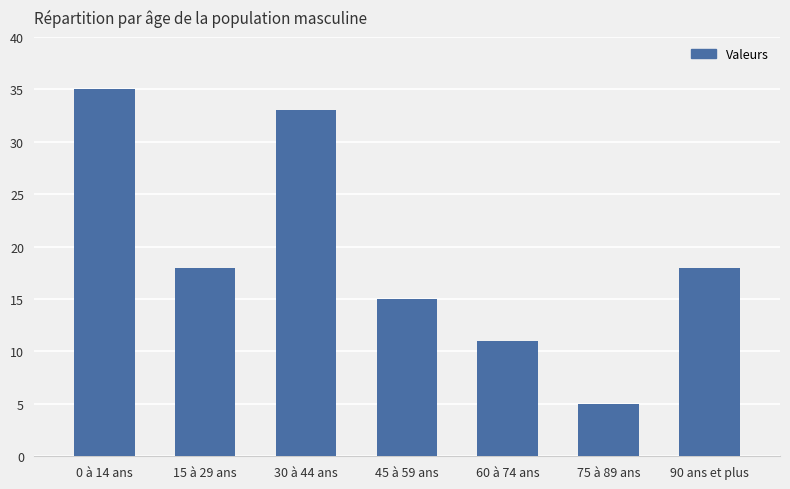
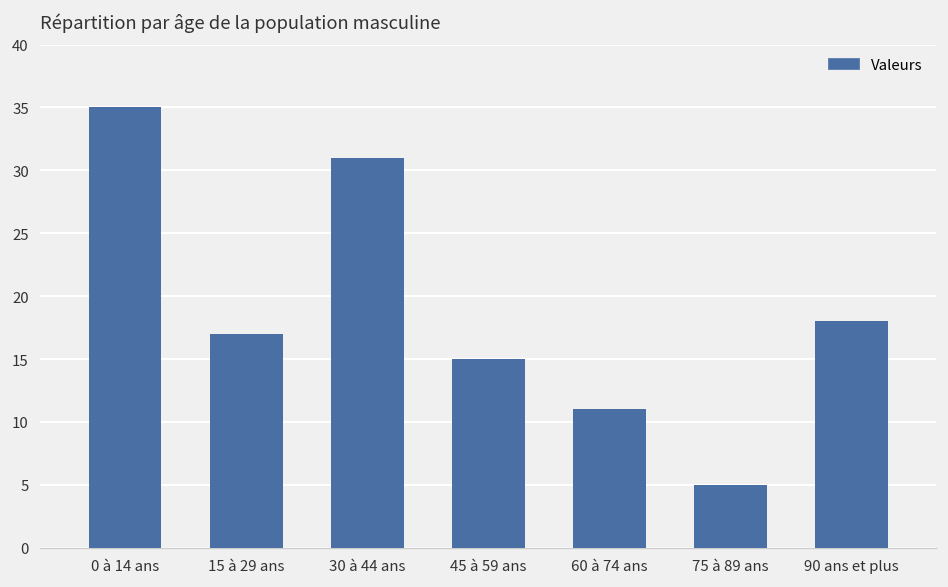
15 à 29 ans: 18 -> 17
30 à 44 ans: 33 -> 31
